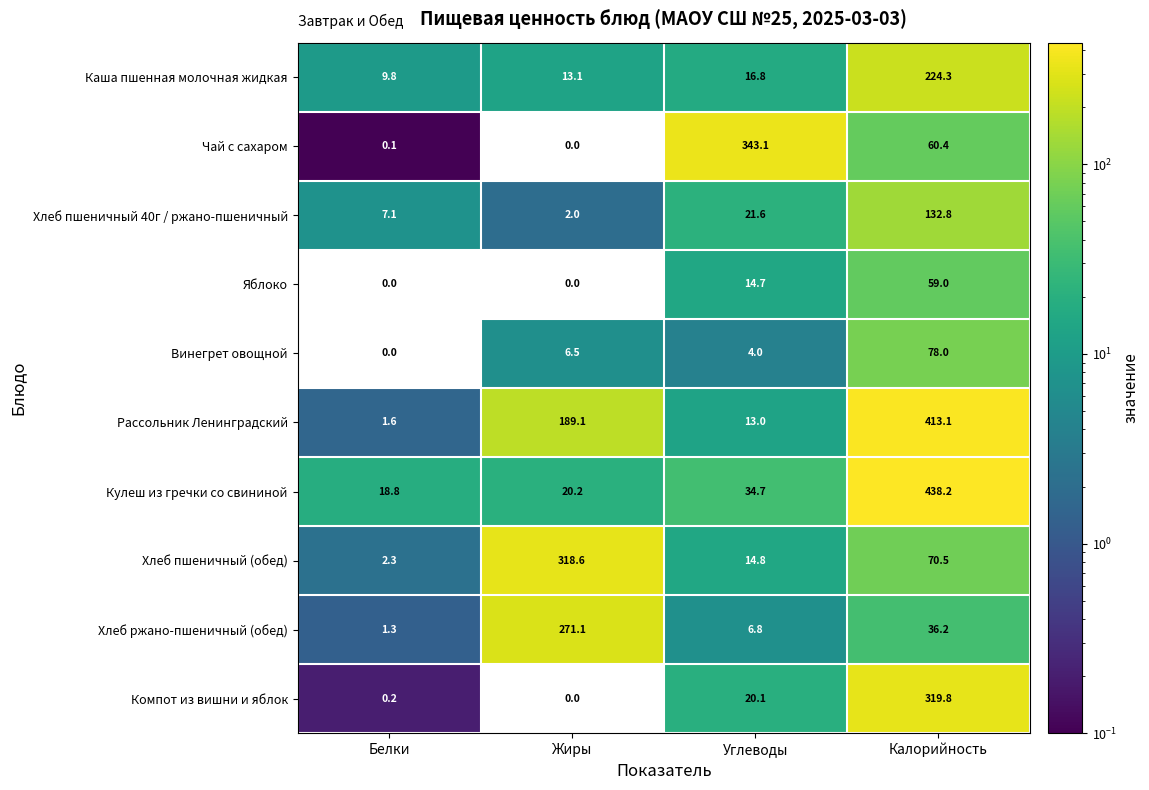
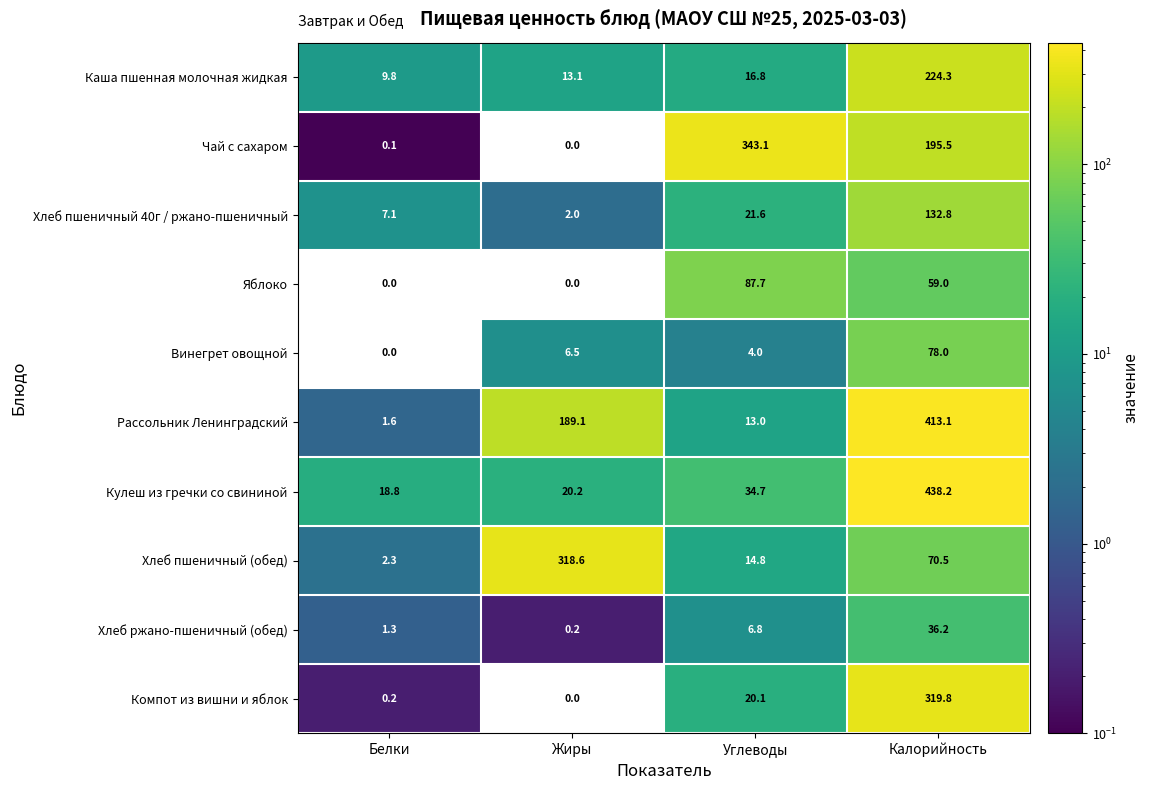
Чай с сахаром, Калорийность: 60.4 -> 195.5
Яблоко, Углеводы: 14.7 -> 87.7
Хлеб ржано-пшеничный (обед), Жиры: 271.1 -> 0.2
